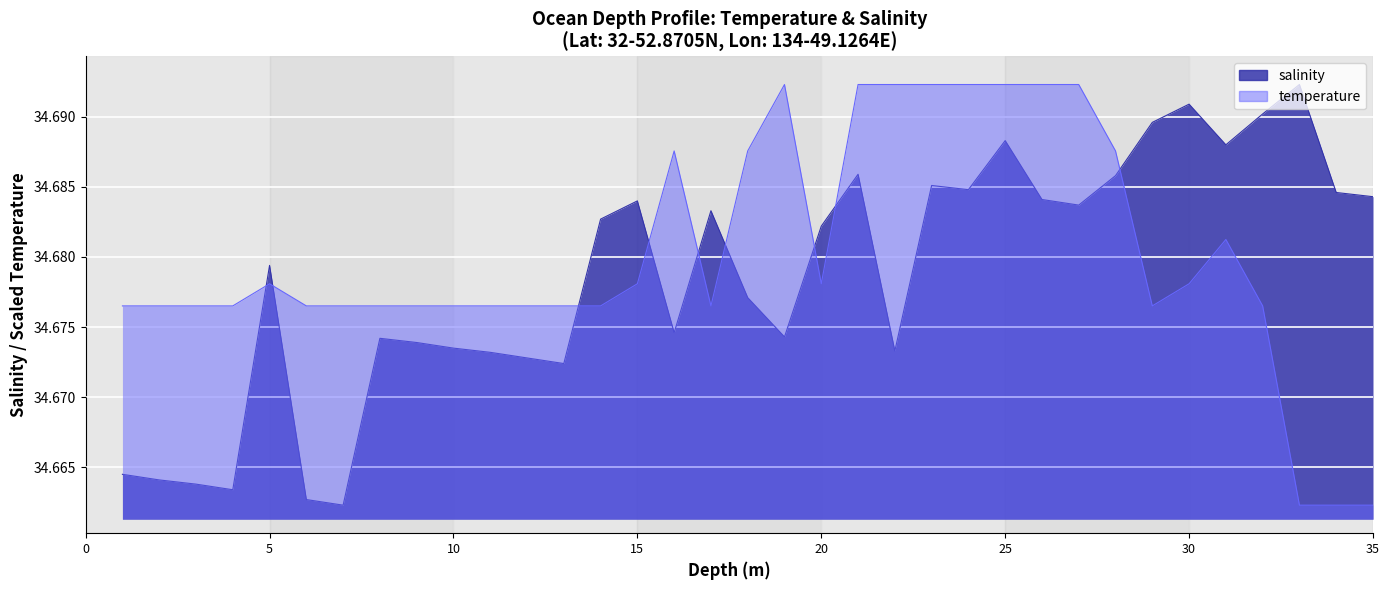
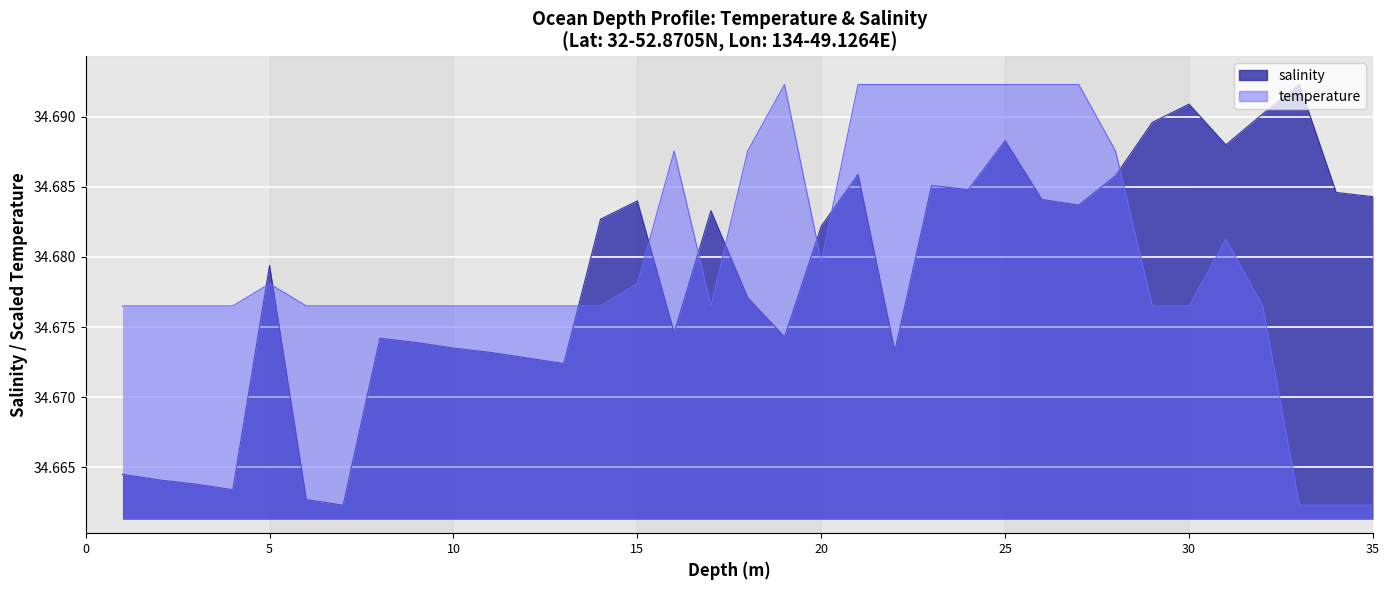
temperature, 20: 34.6781 -> 34.6797
temperature, 30: 34.6781 -> 34.6765
